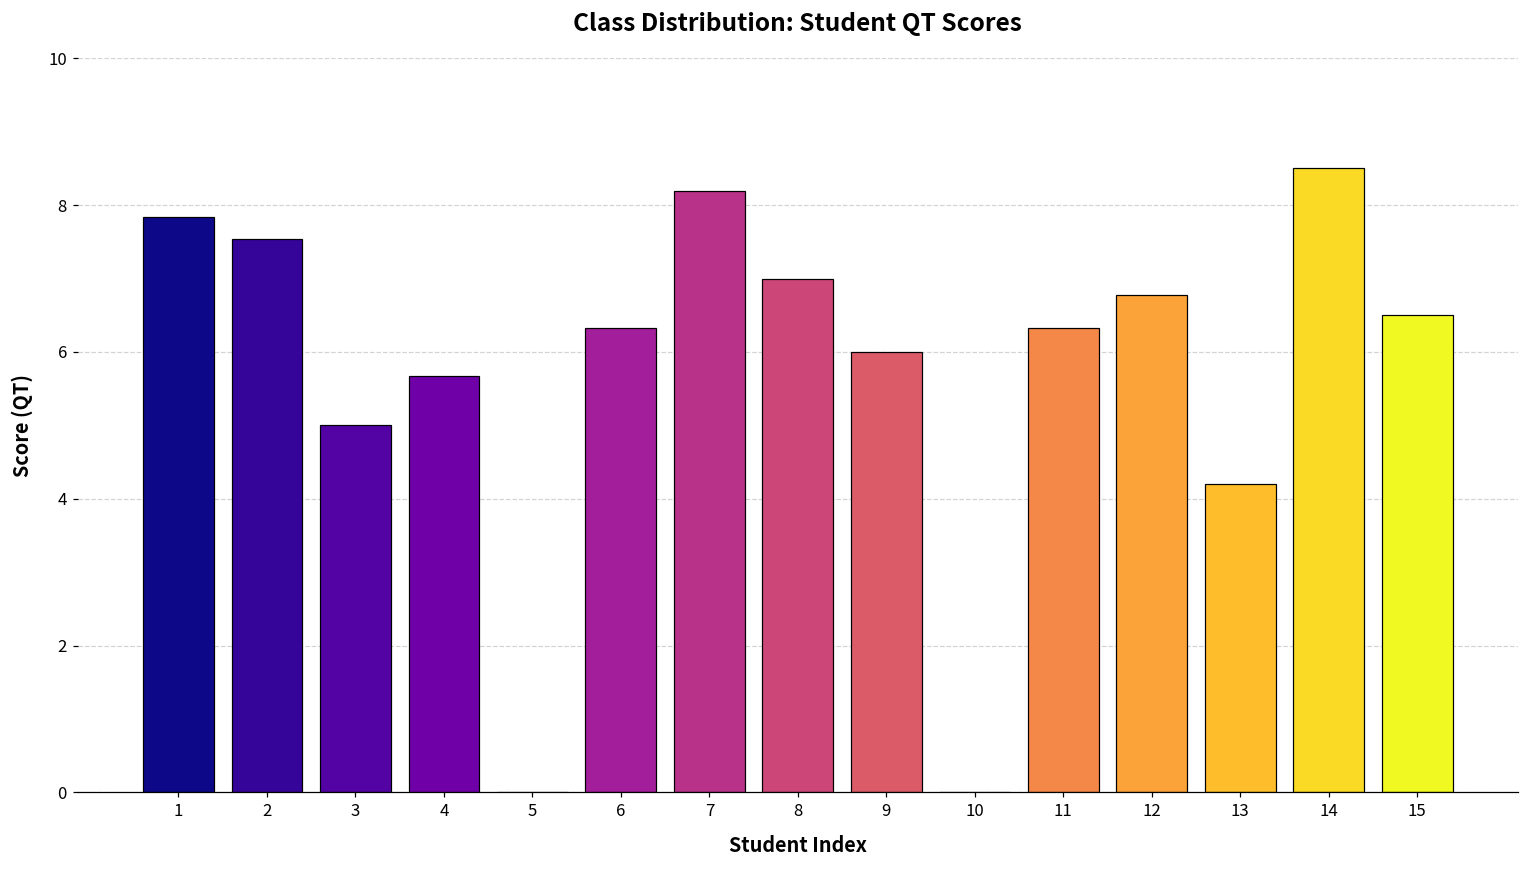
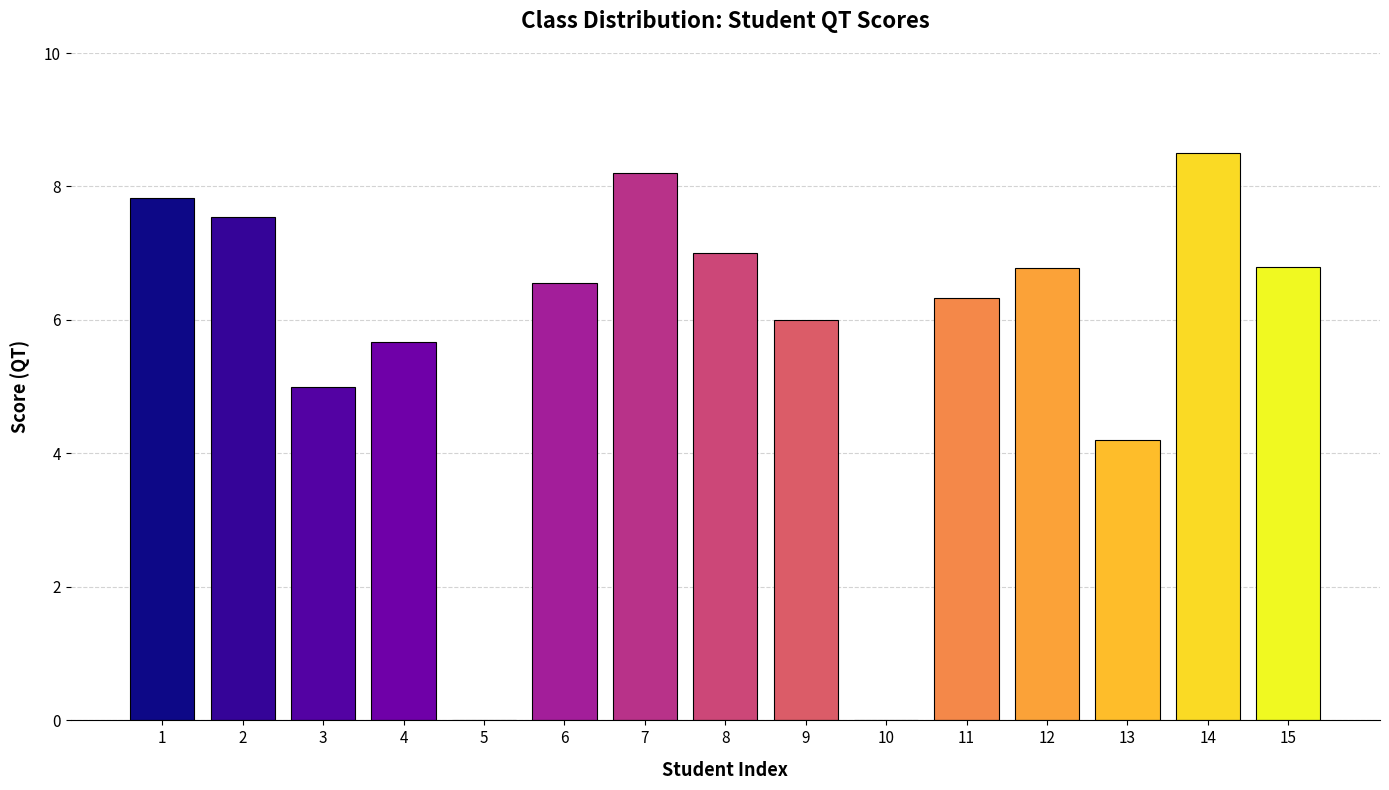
6: 6.3 -> 6.6
15: 6.5 -> 6.8
